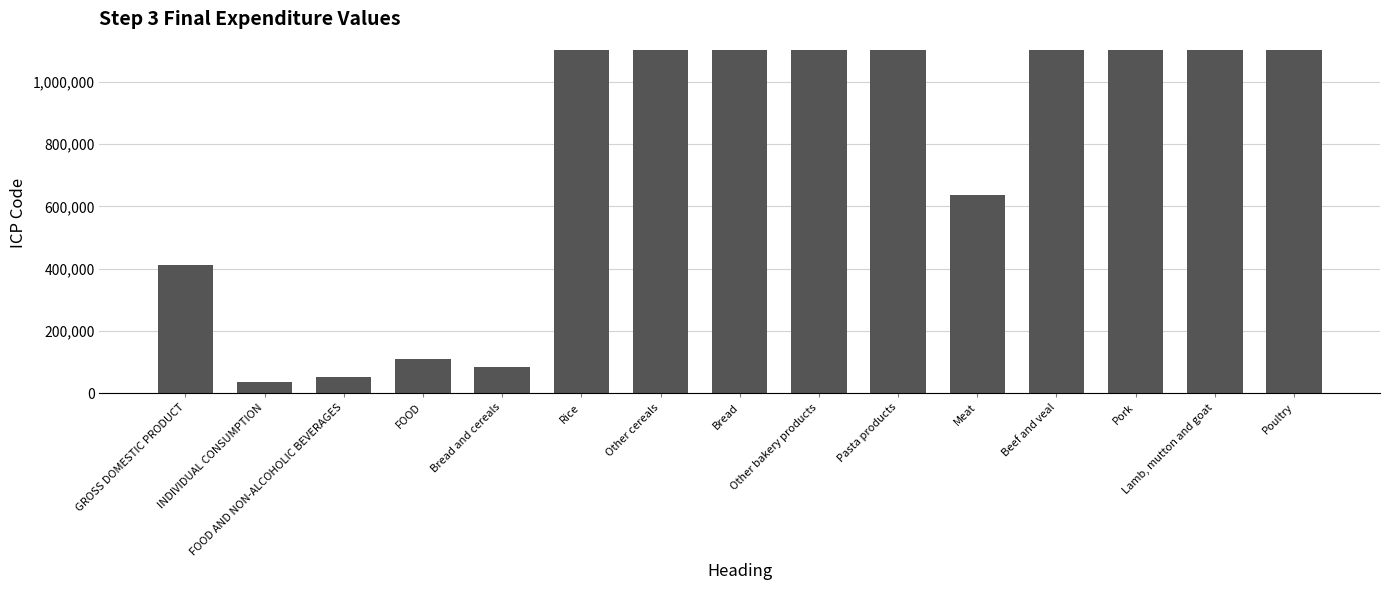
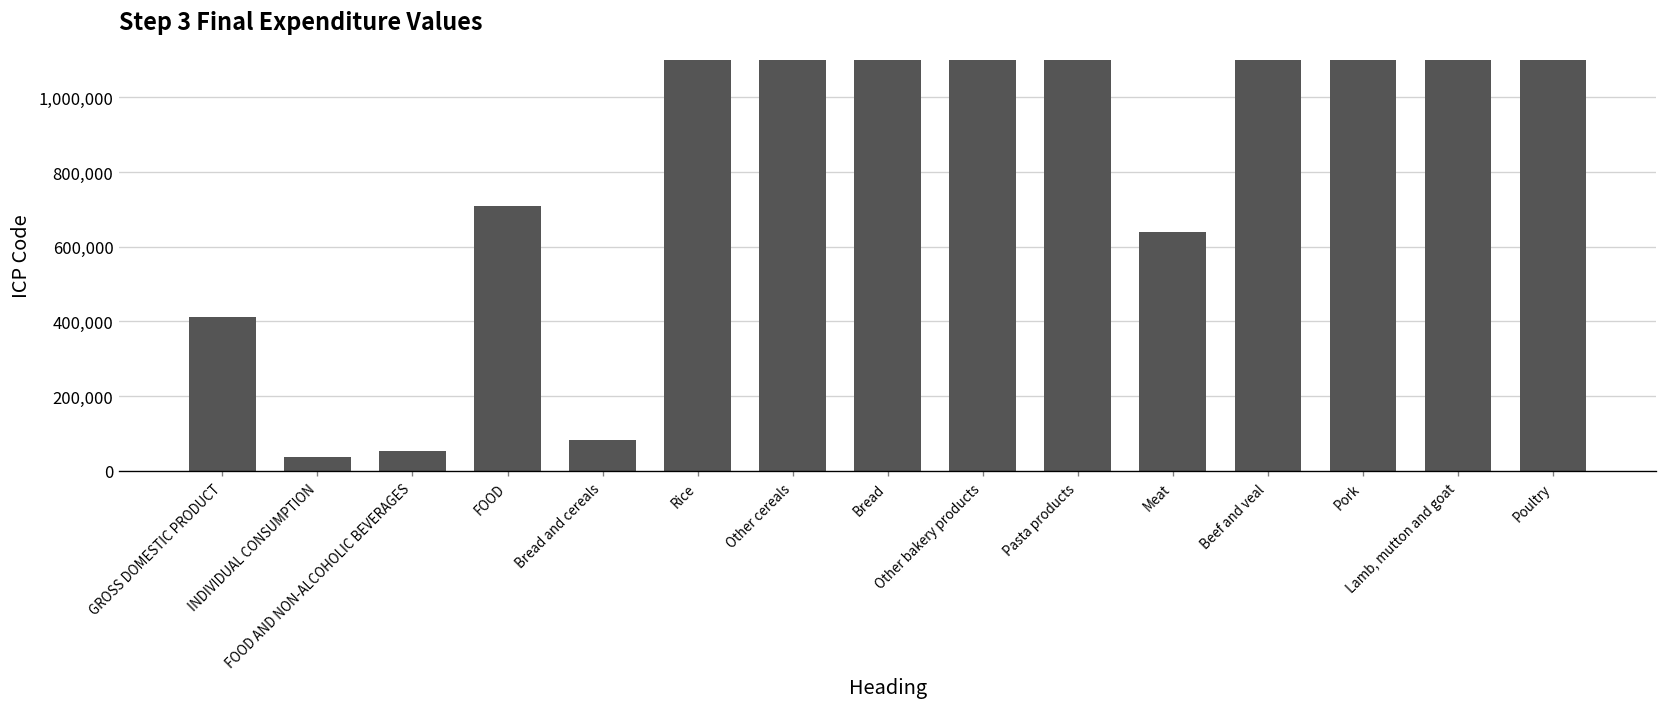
FOOD: 110,000 -> 710,000
